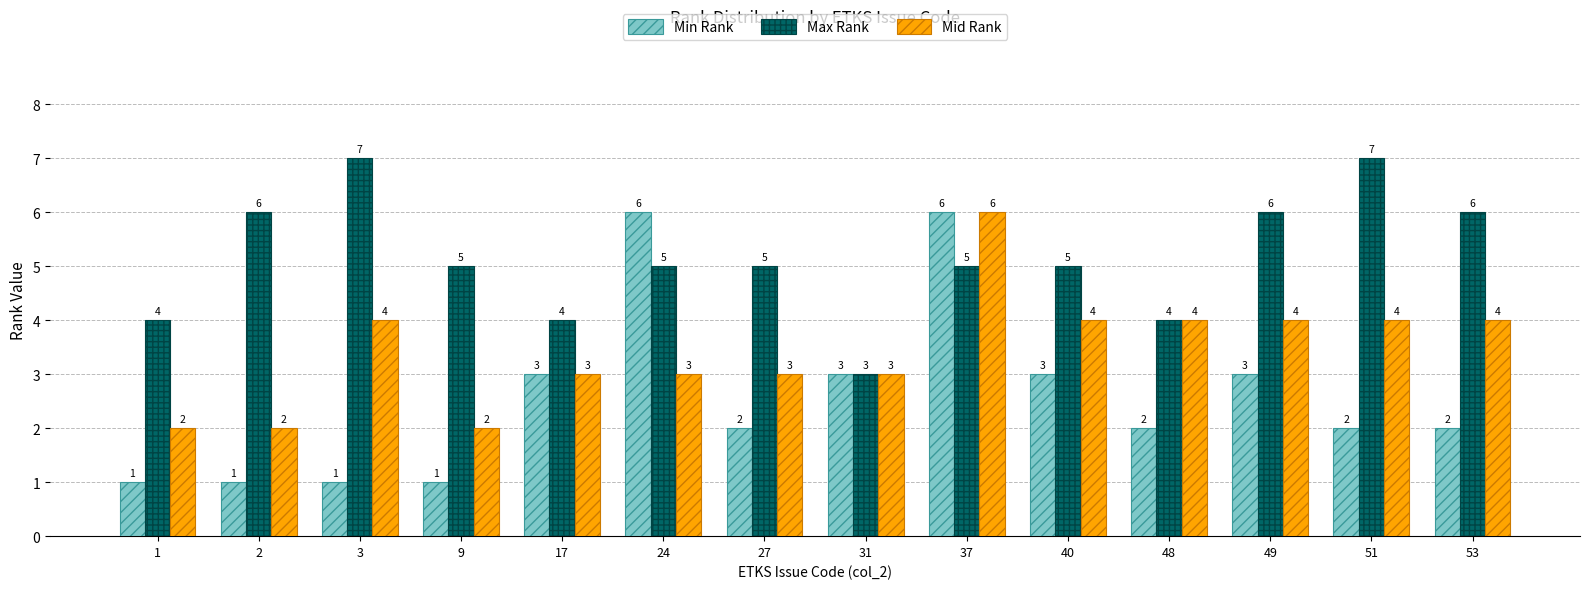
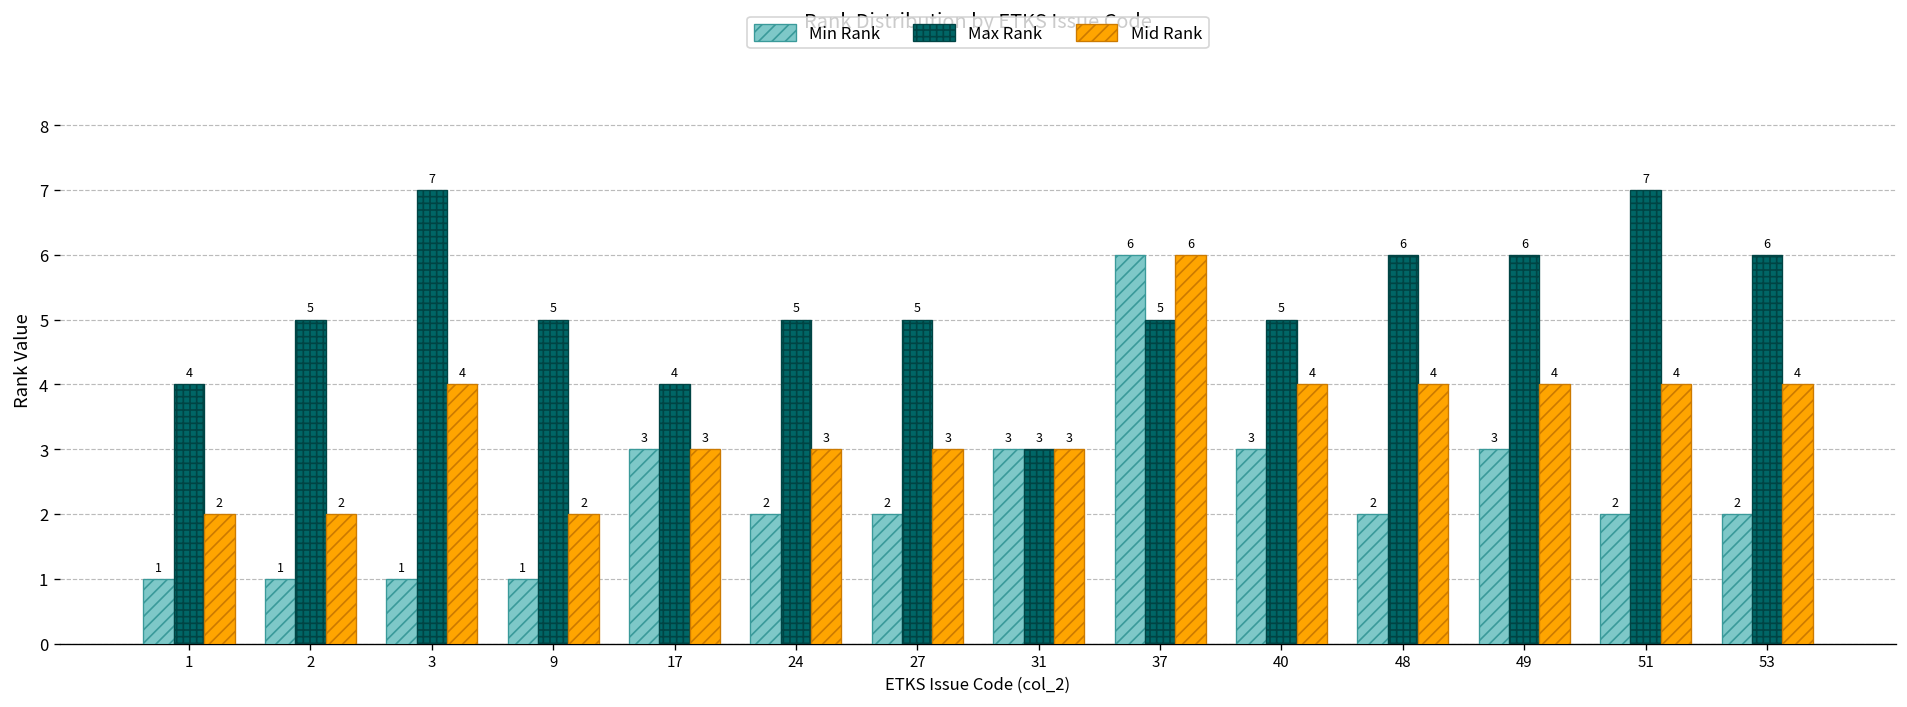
Max Rank, 2: 6 -> 5
Min Rank, 24: 6 -> 2
Max Rank, 48: 4 -> 6
